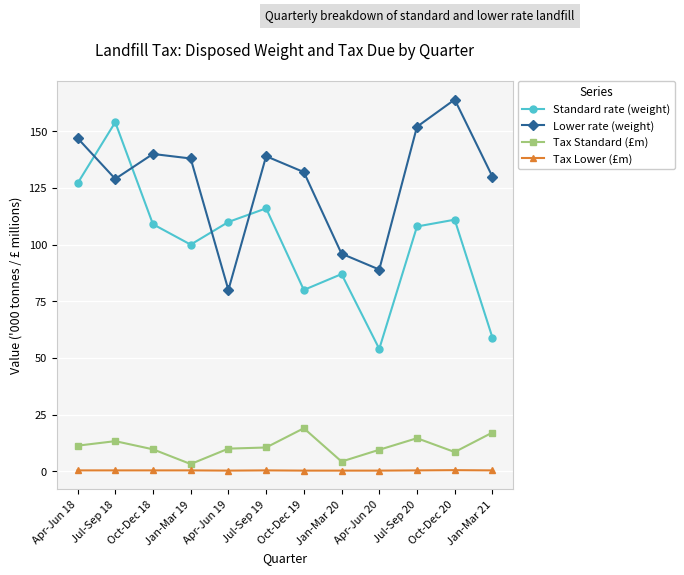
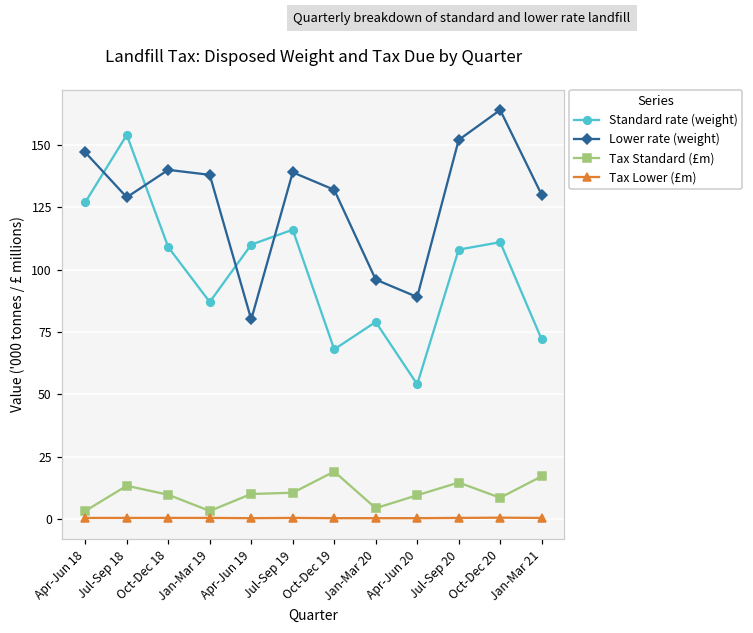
Tax Standard (£m), Apr-Jun 18: 11 -> 3
Standard rate (weight), Jan-Mar 19: 100 -> 87
Standard rate (weight), Oct-Dec 19: 80 -> 68
Standard rate (weight), Jan-Mar 20: 87 -> 79
Standard rate (weight), Jan-Mar 21: 59 -> 72
